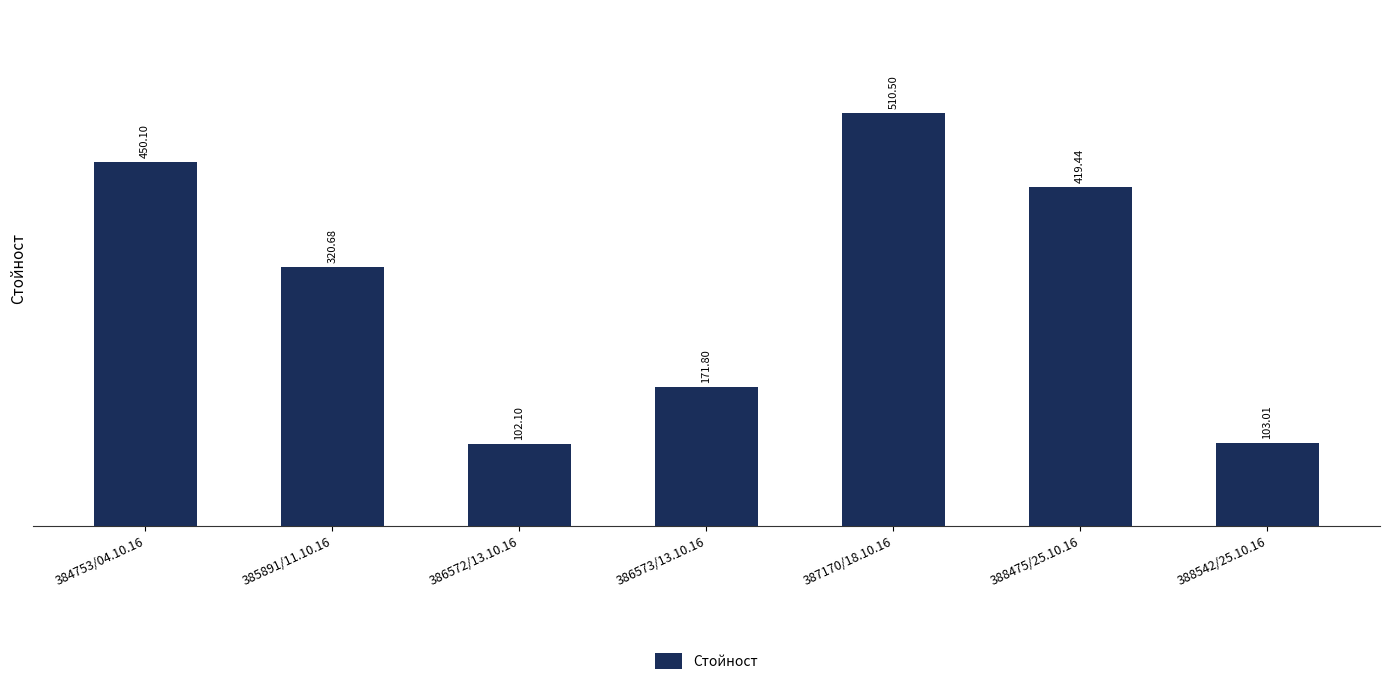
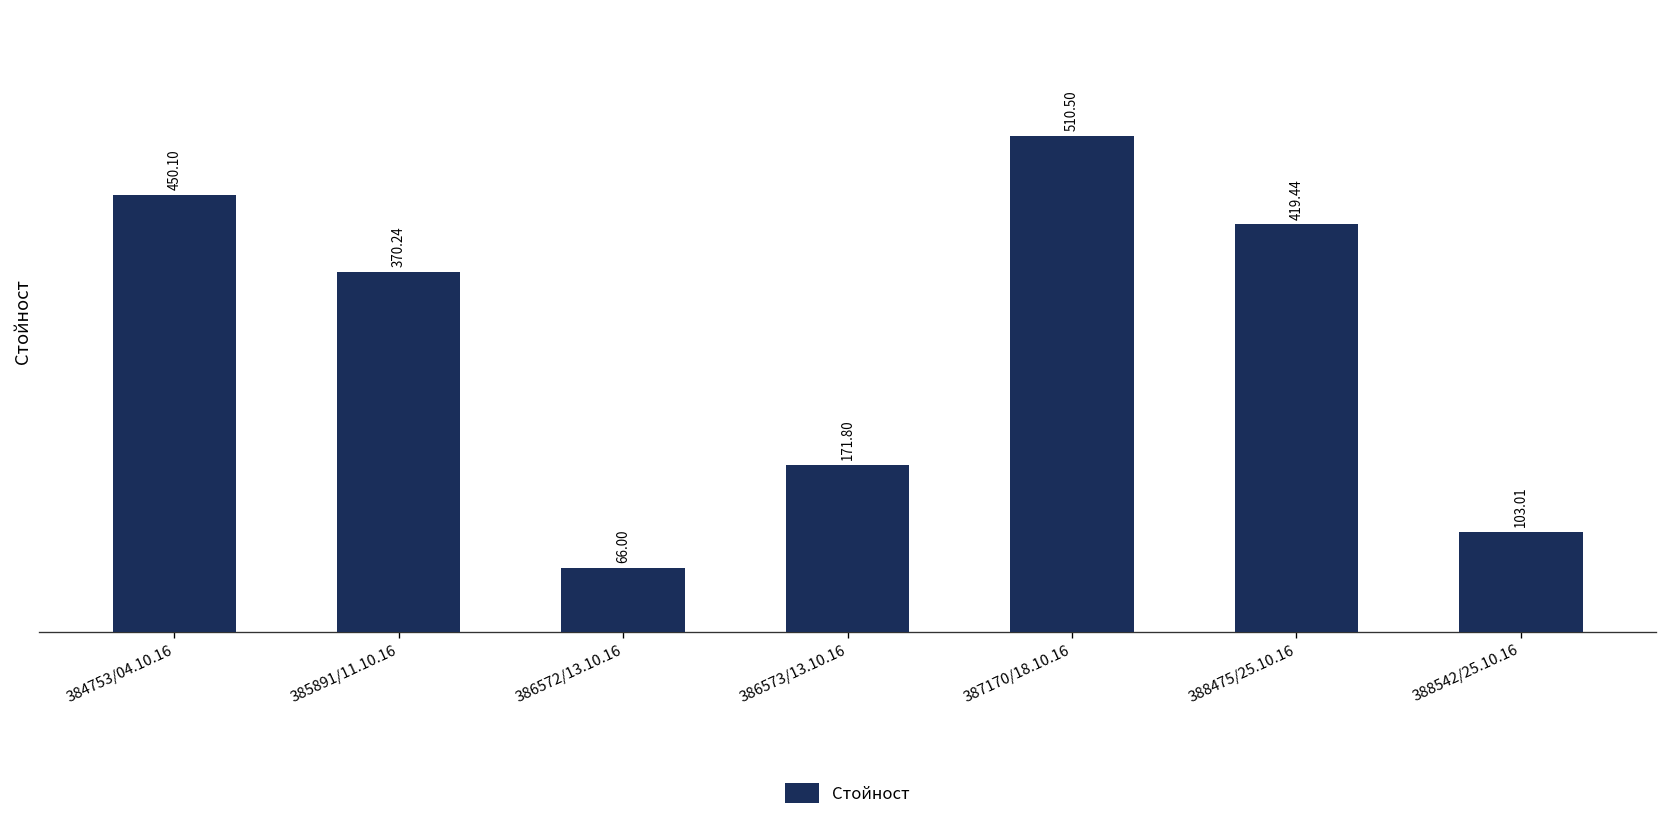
385891/11.10.16: 320.68 -> 370.24
386572/13.10.16: 102.10 -> 66.00
